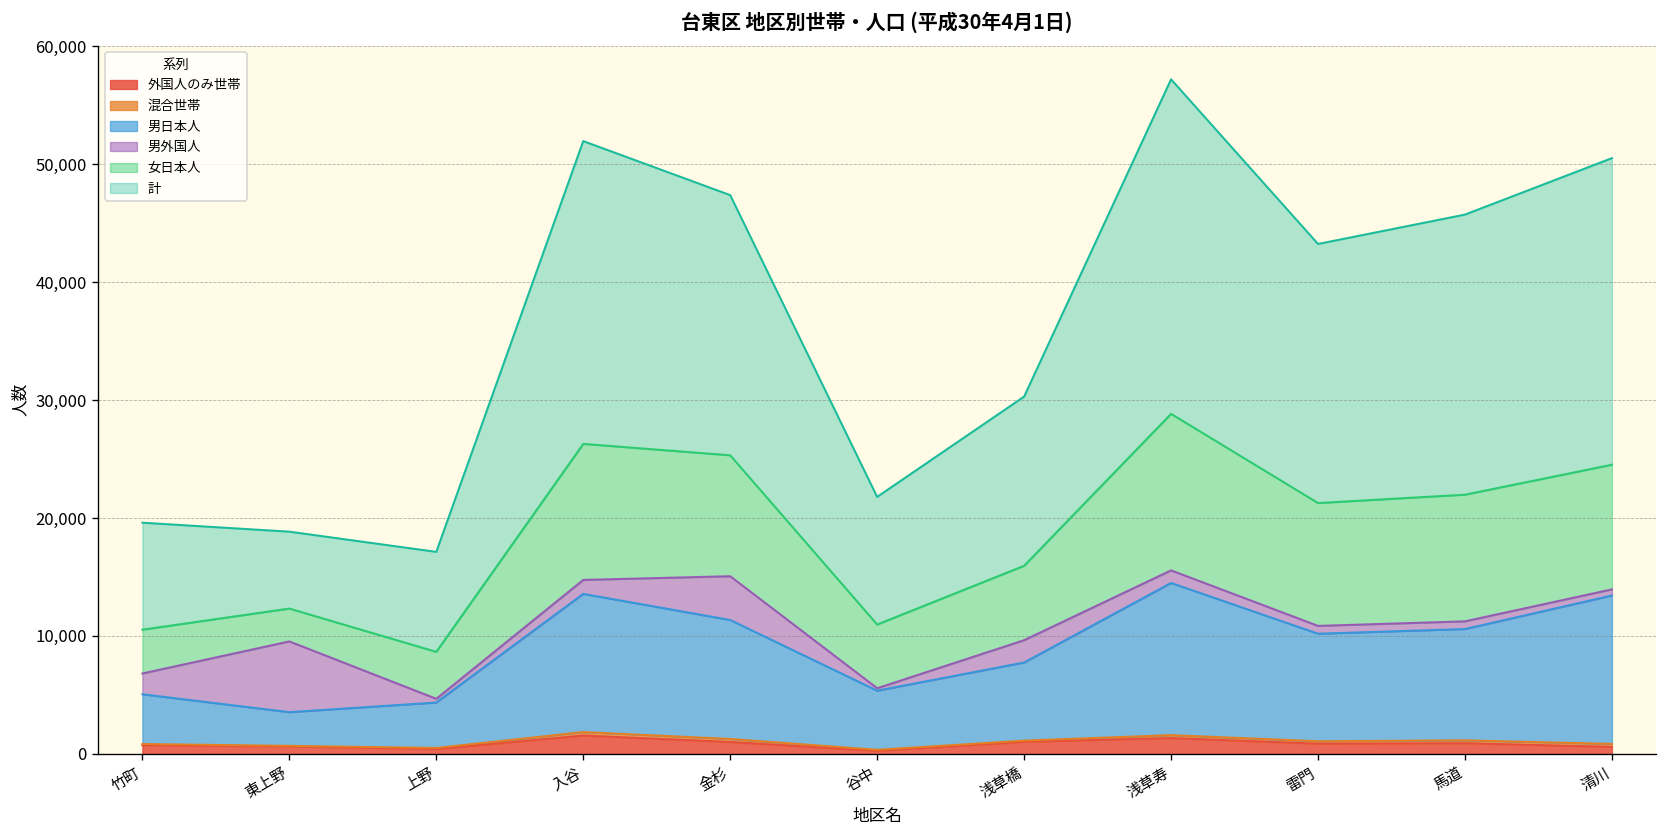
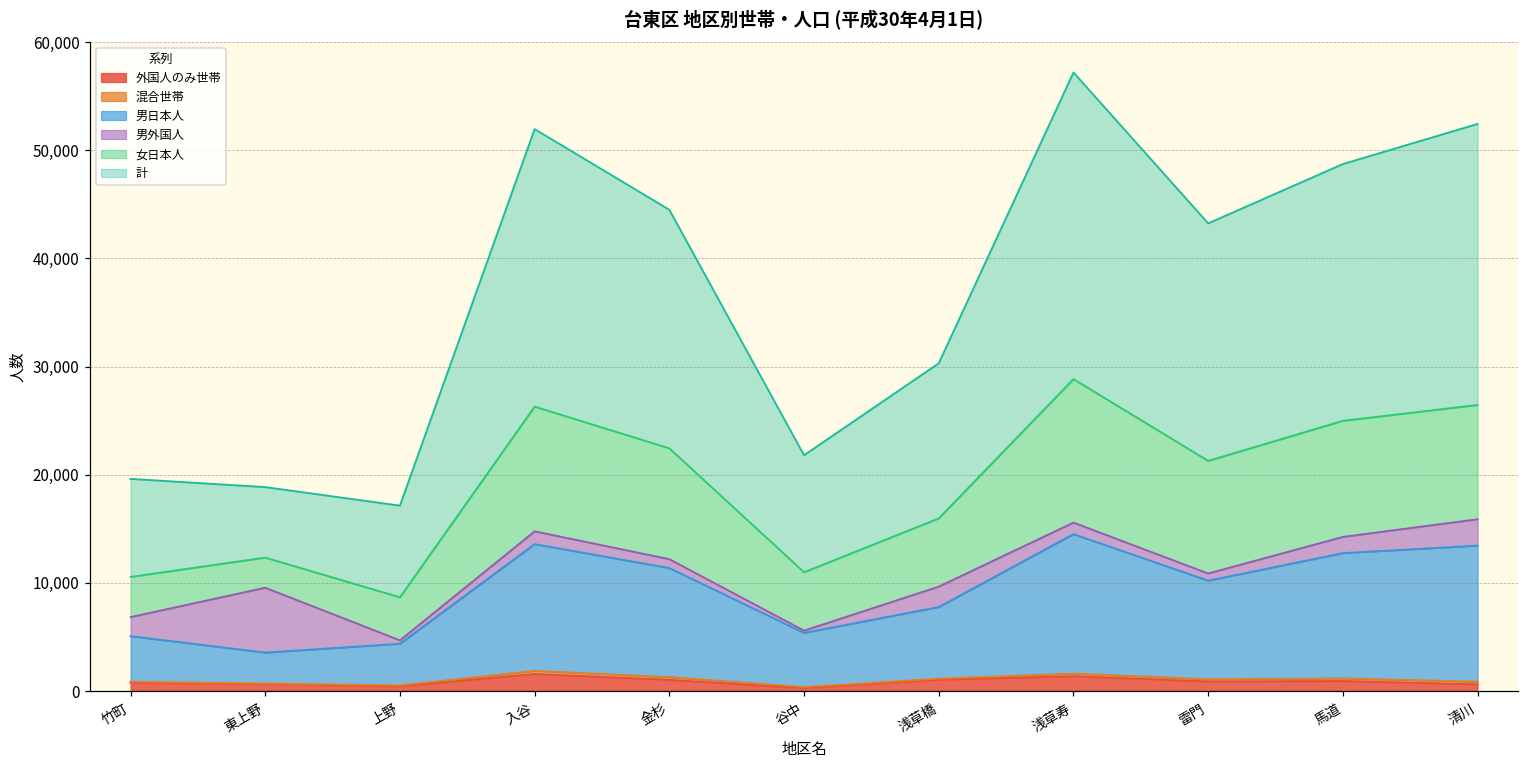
男外国人, 金杉: 4,000 -> 1,000
男日本人, 馬道: 9,000 -> 12,000
男外国人, 馬道: 700 -> 1,500
男外国人, 清川: 1,000 -> 2,000
